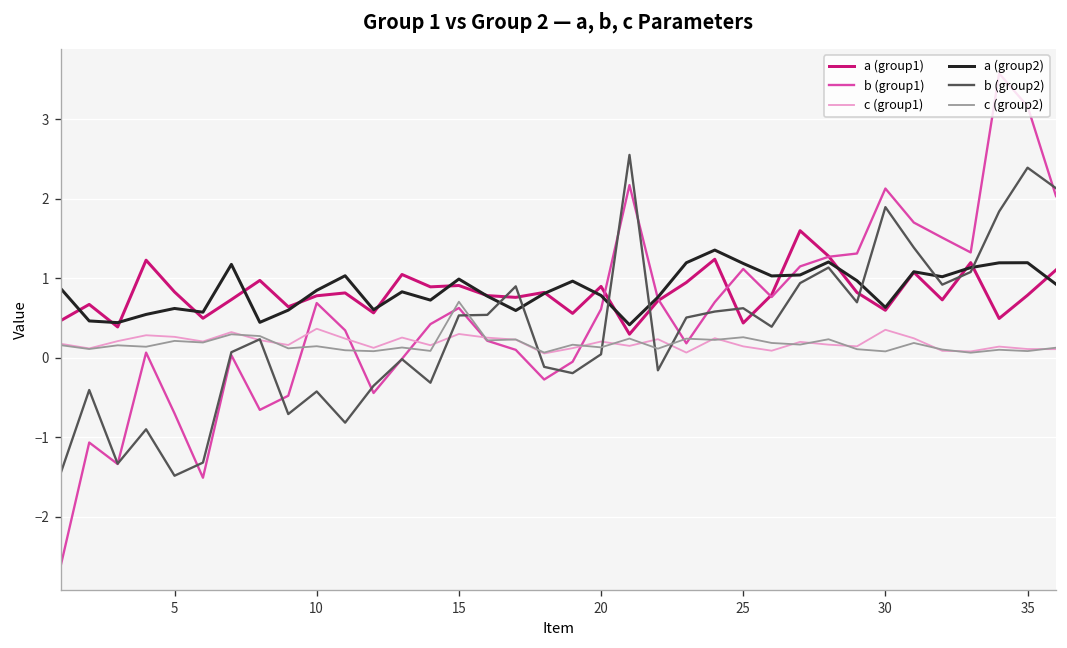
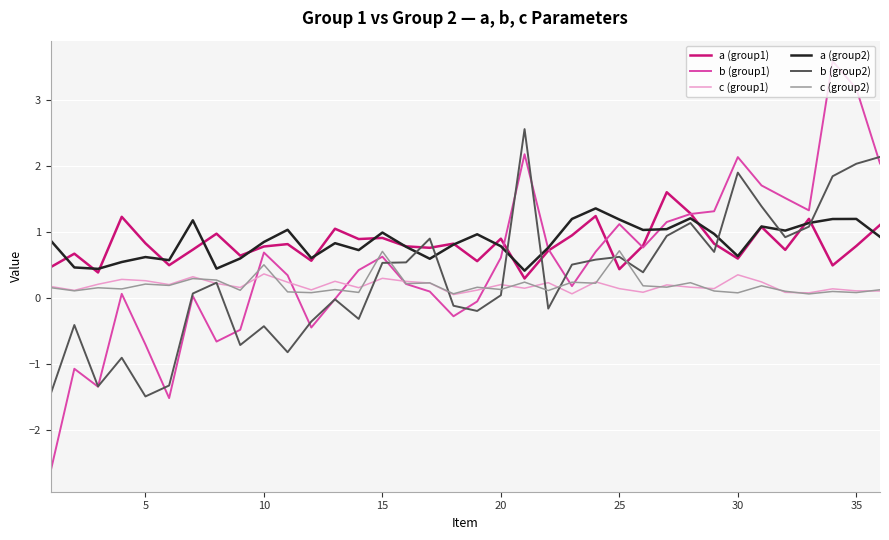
c (group2), 10: 0.1 -> 0.5
c (group2), 25: 0.3 -> 0.7
b (group2), 35: 2.4 -> 2.0
